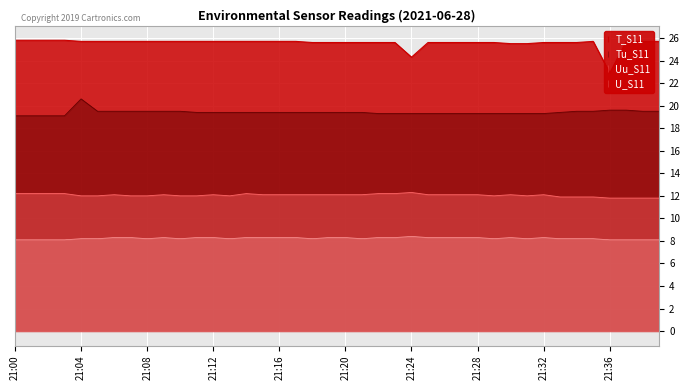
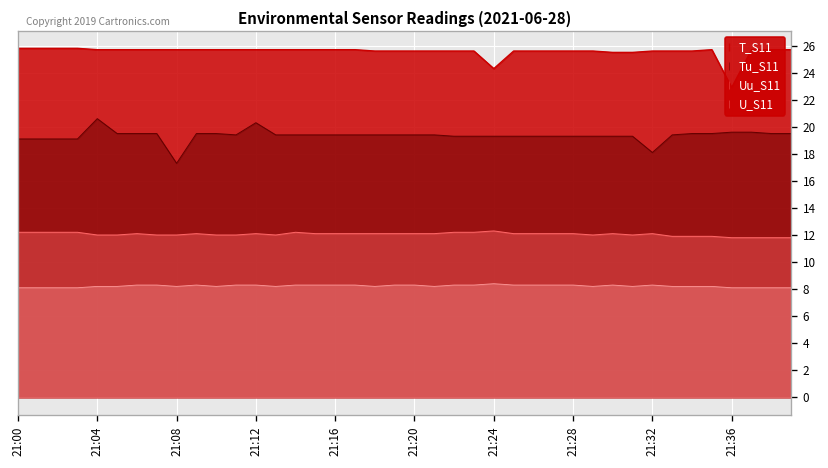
Tu_S11, 21:08: 19.5 -> 17.3
Tu_S11, 21:12: 19.4 -> 20.3
Tu_S11, 21:32: 19.3 -> 18.1
